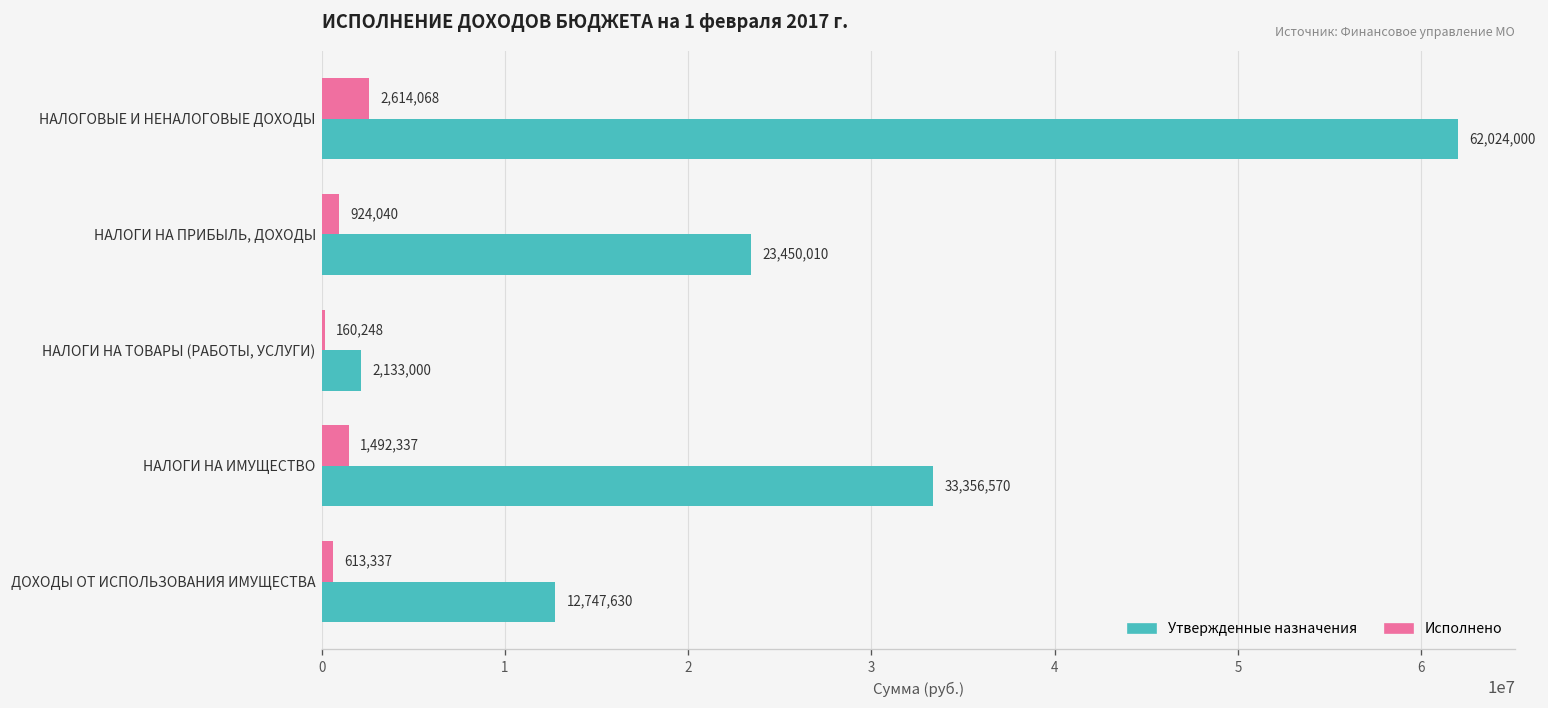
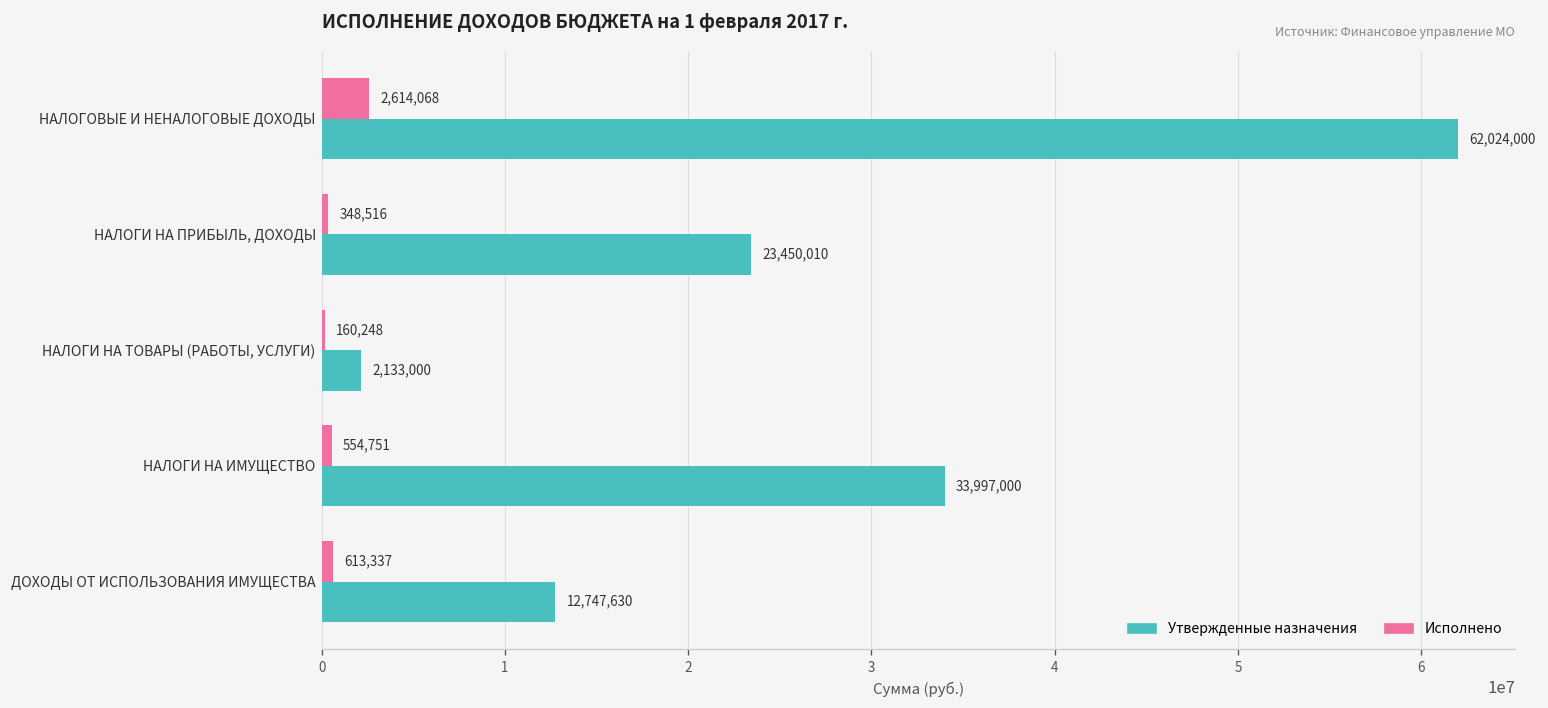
Исполнено, НАЛОГИ НА ПРИБЫЛЬ, ДОХОДЫ: 924,040 -> 348,516
Исполнено, НАЛОГИ НА ИМУЩЕСТВО: 1,492,337 -> 554,751
Утвержденные назначения, НАЛОГИ НА ИМУЩЕСТВО: 33,356,570 -> 33,997,000
